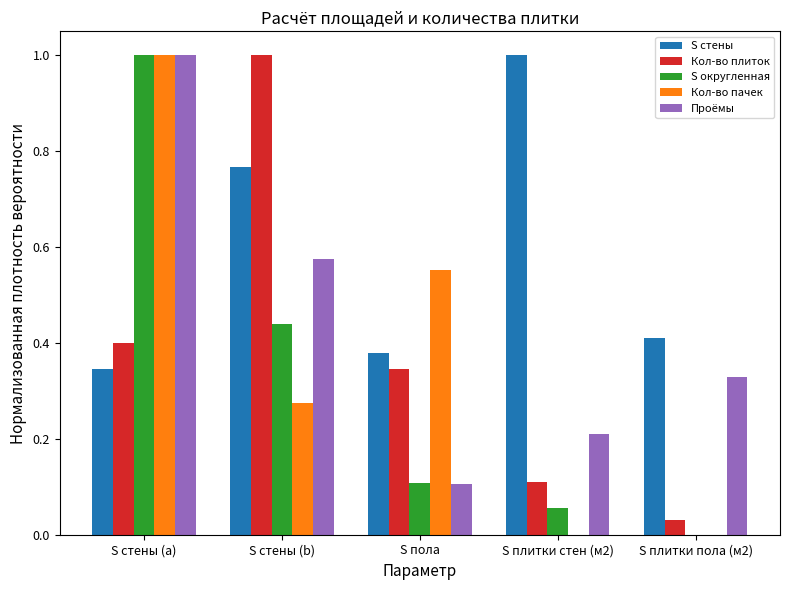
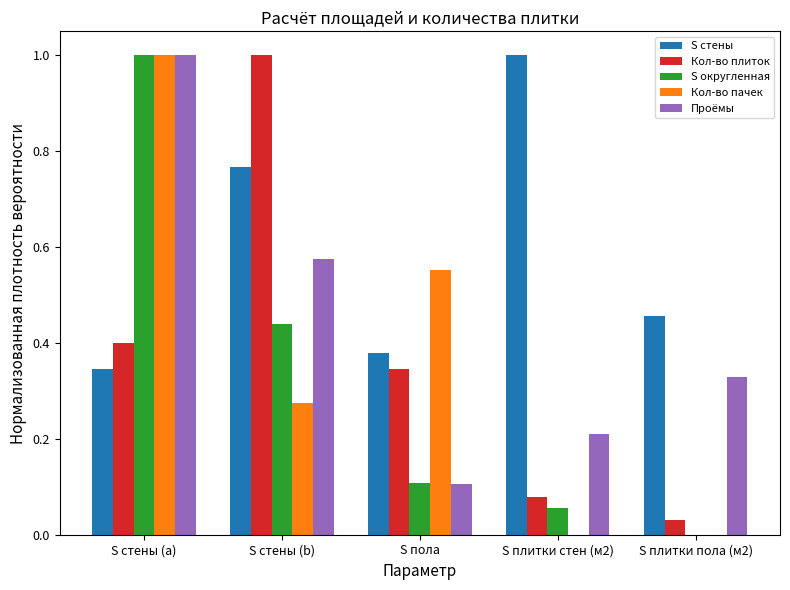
Кол-во плиток, S плитки стен (м2): 0.11 -> 0.08
S стены, S плитки пола (м2): 0.41 -> 0.46
